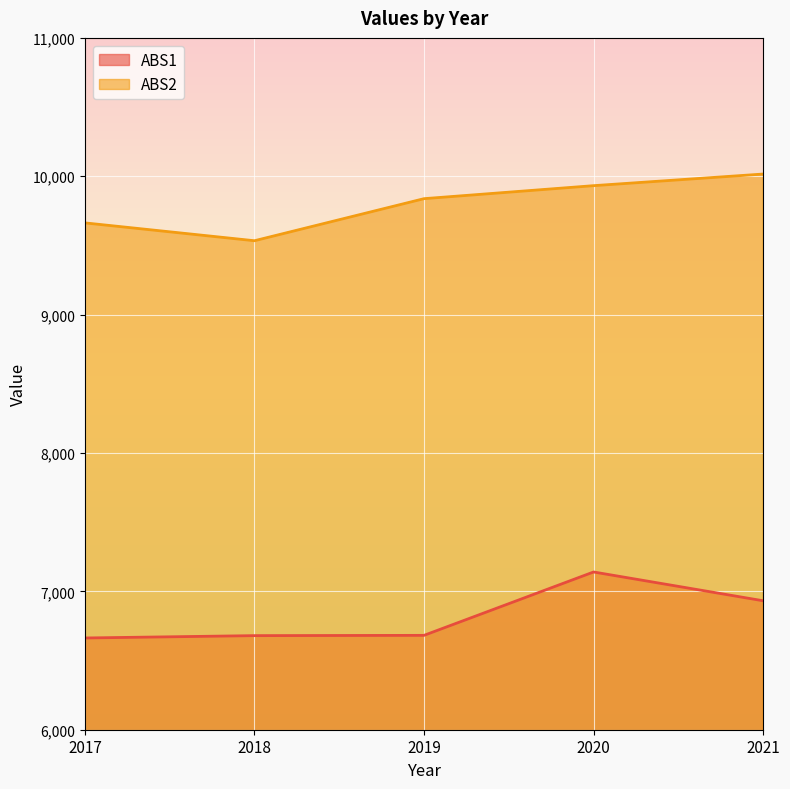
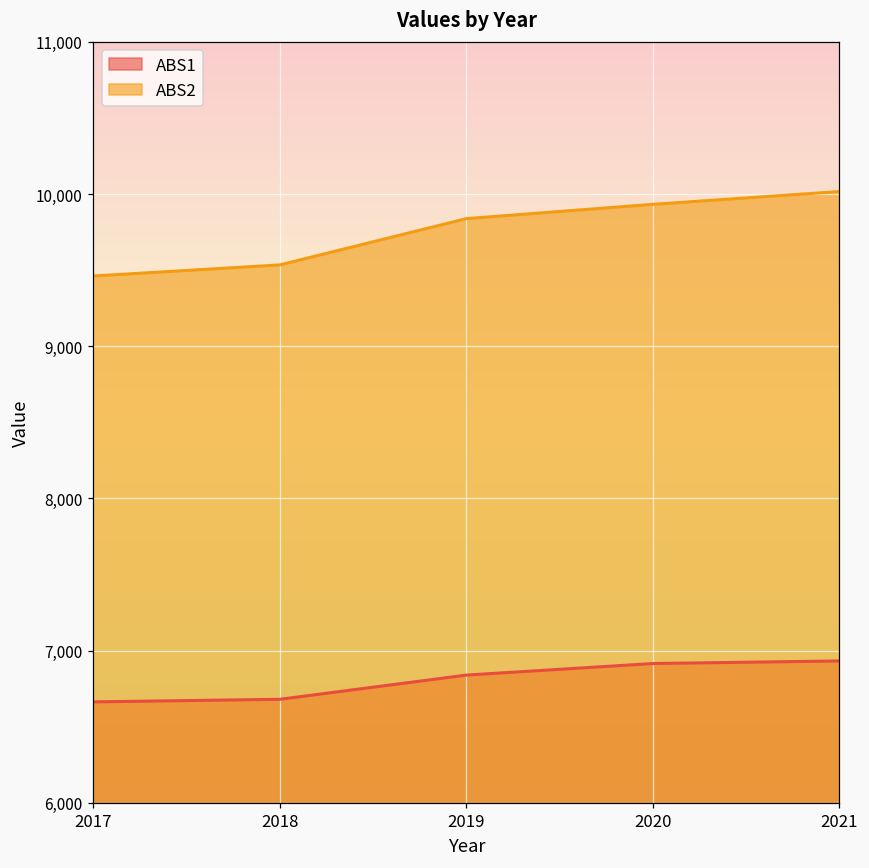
ABS2, 2017: 9,660 -> 9,460
ABS1, 2019: 6,680 -> 6,840
ABS1, 2020: 7,140 -> 6,920
